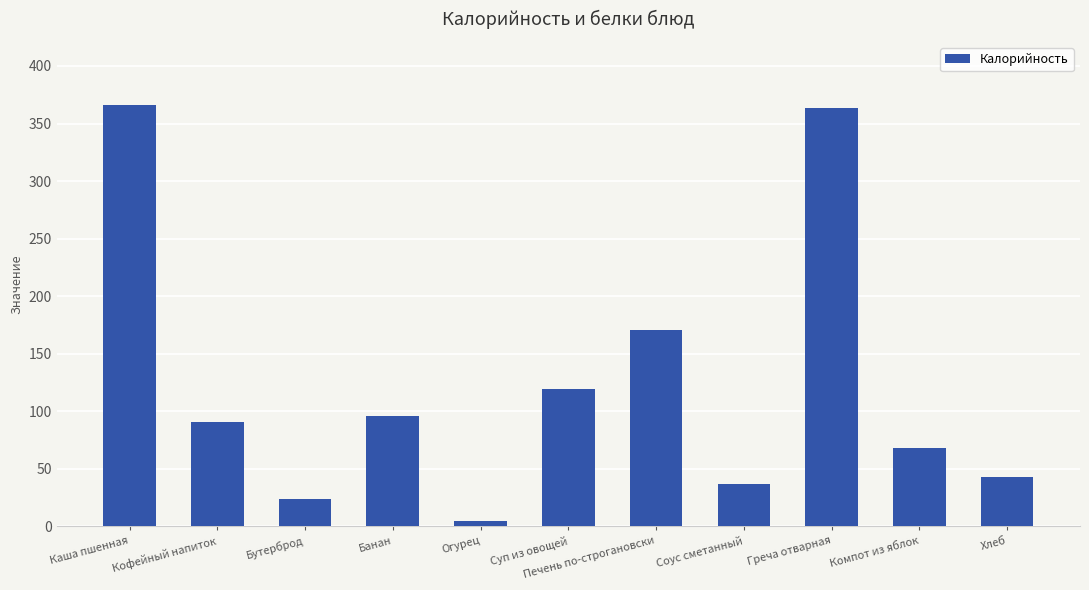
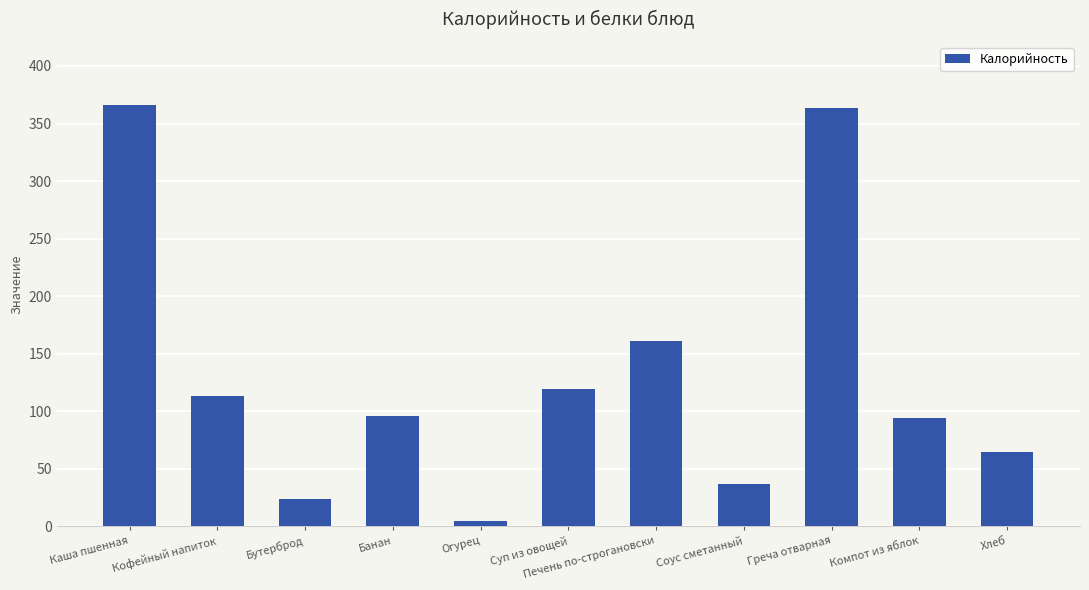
Кофейный напиток: 90 -> 113
Печень по-строгановски: 171 -> 161
Компот из яблок: 68 -> 94
Хлеб: 43 -> 65
